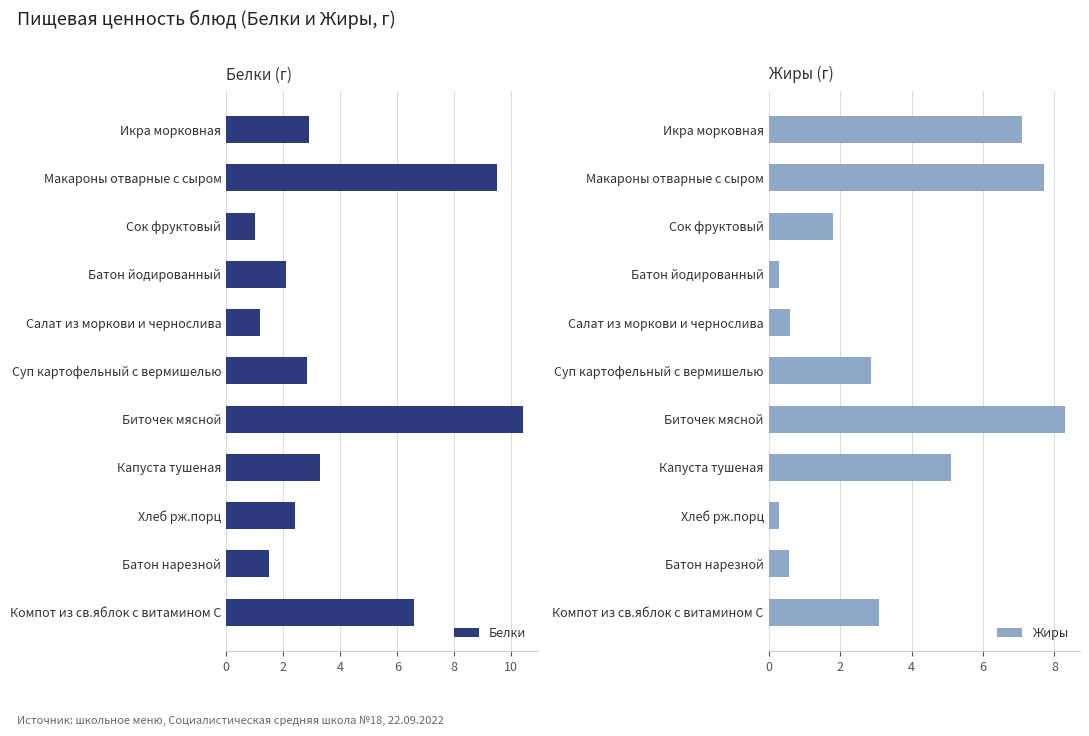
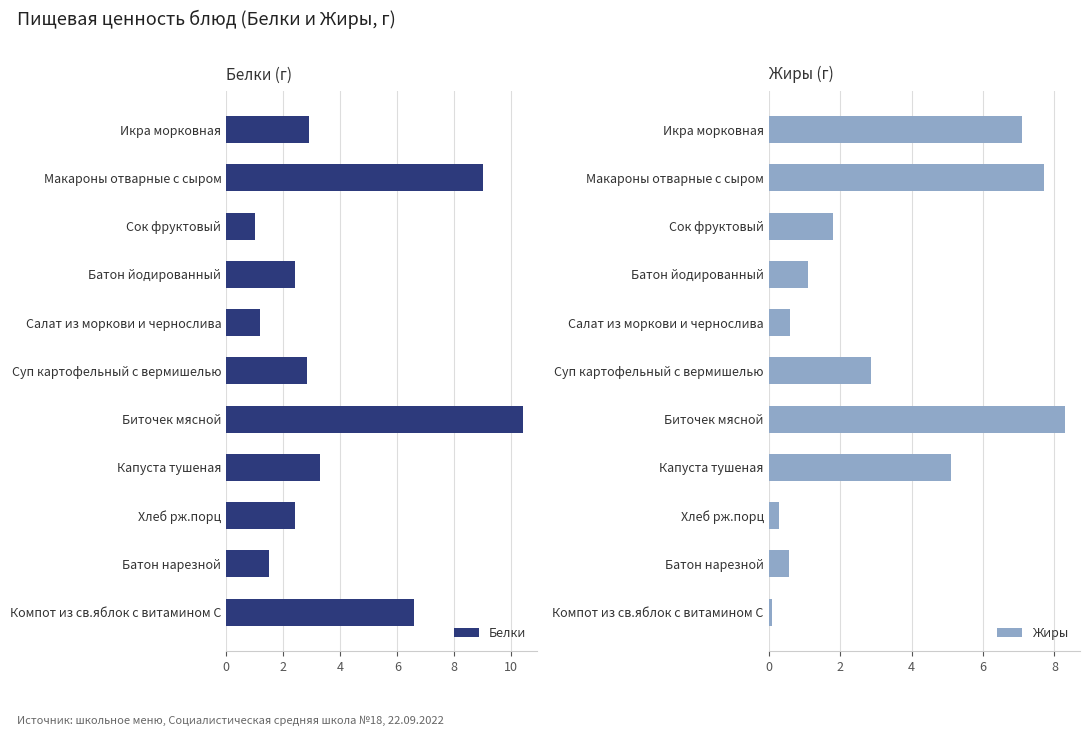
Белки (г), Макароны отварные с сыром: 9.5 -> 9.0
Белки (г), Батон йодированный: 2.1 -> 2.4
Жиры (г), Батон йодированный: 0.3 -> 1.1
Жиры (г), Компот из св.яблок с витамином С: 3.1 -> 0.1
